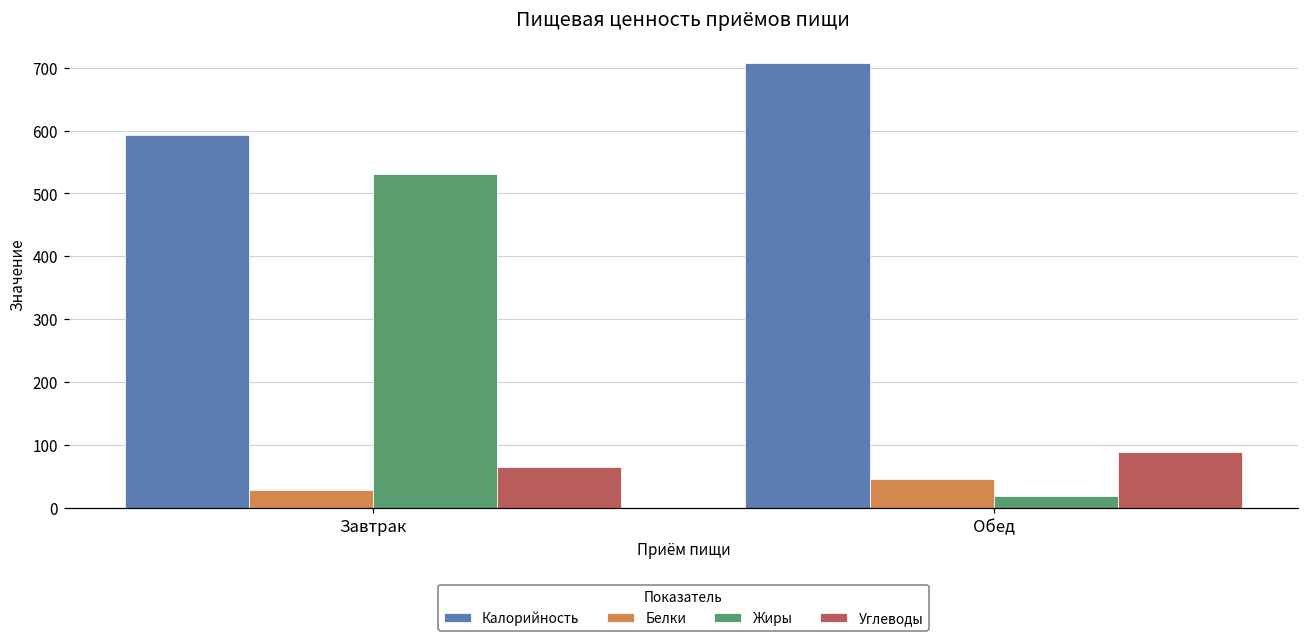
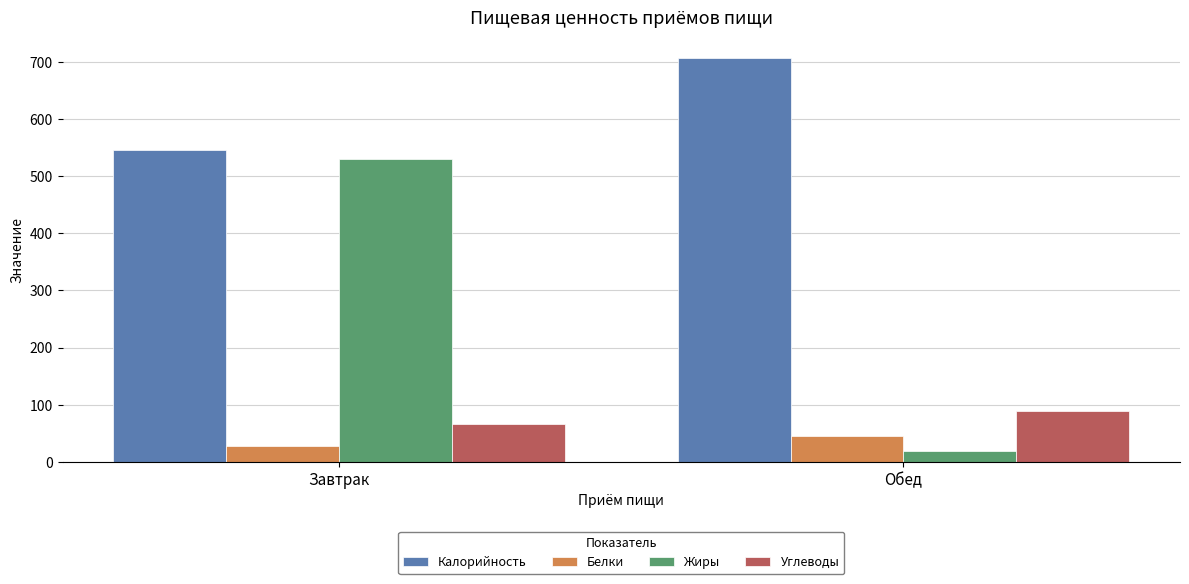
Калорийность, Завтрак: 590 -> 550
